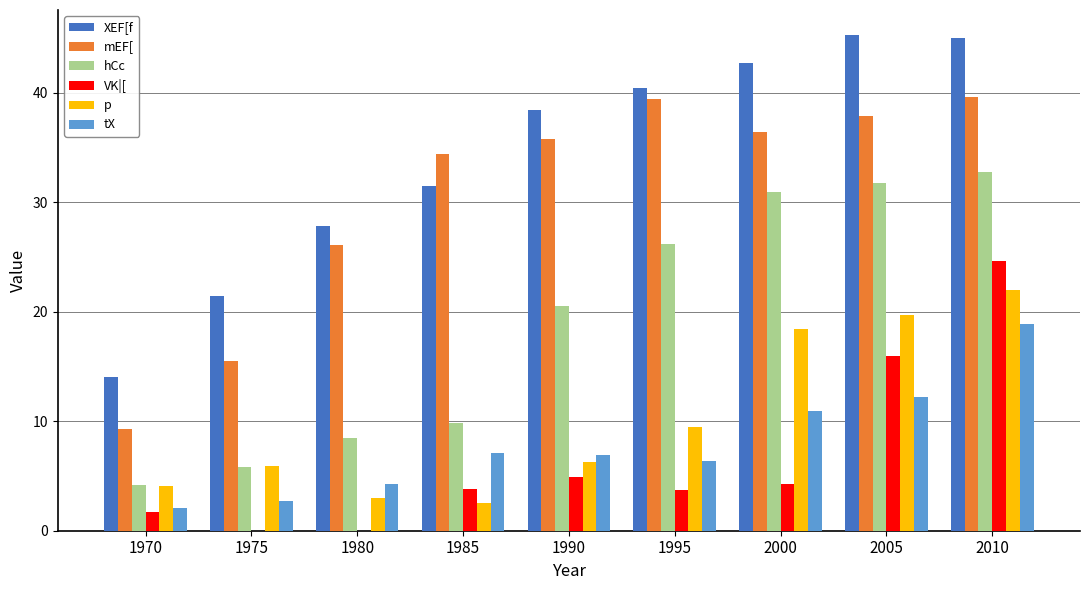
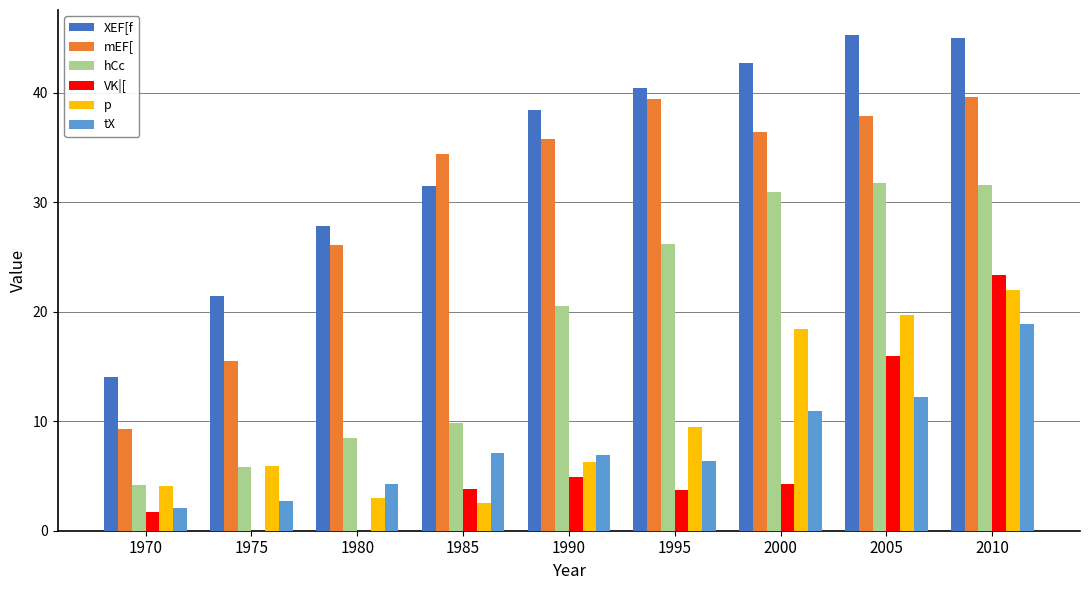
hCc, 2010: 32.8 -> 31.6
VK|[, 2010: 24.6 -> 23.4
